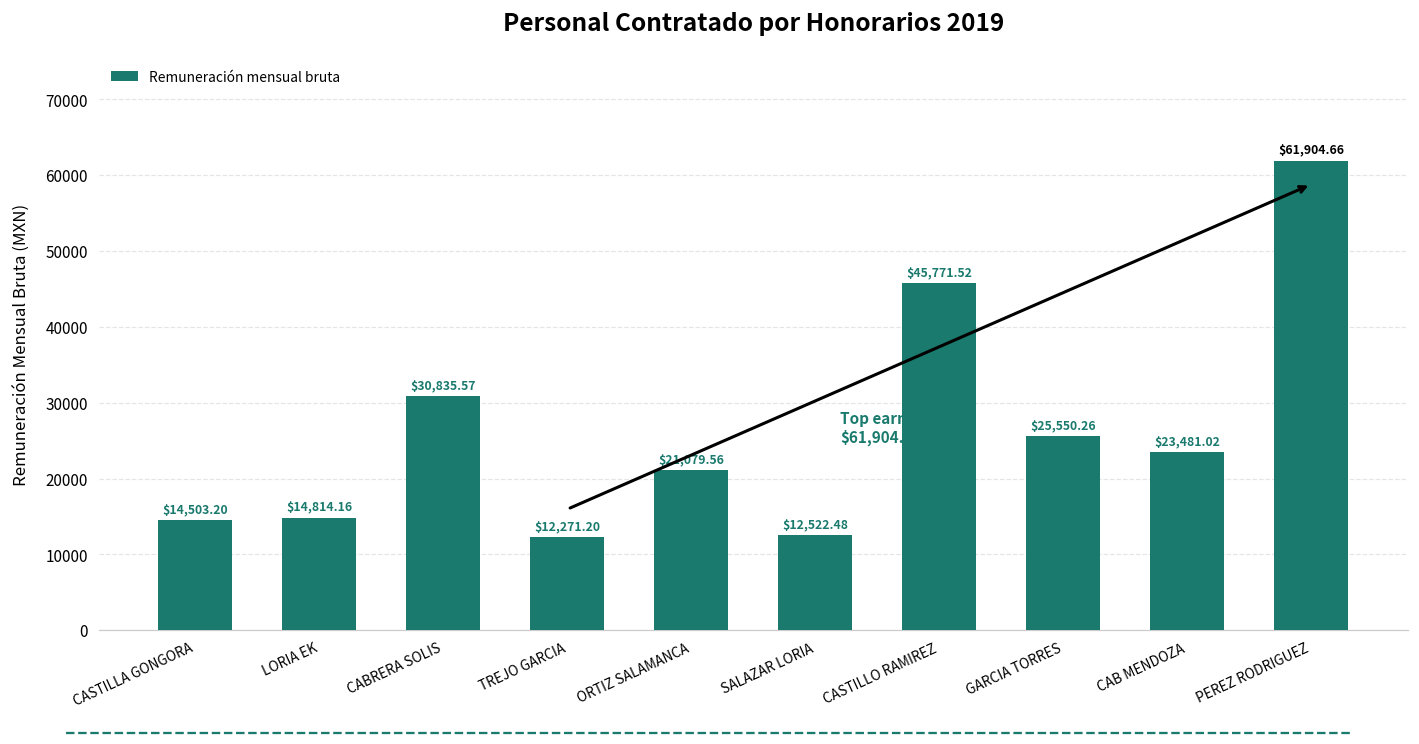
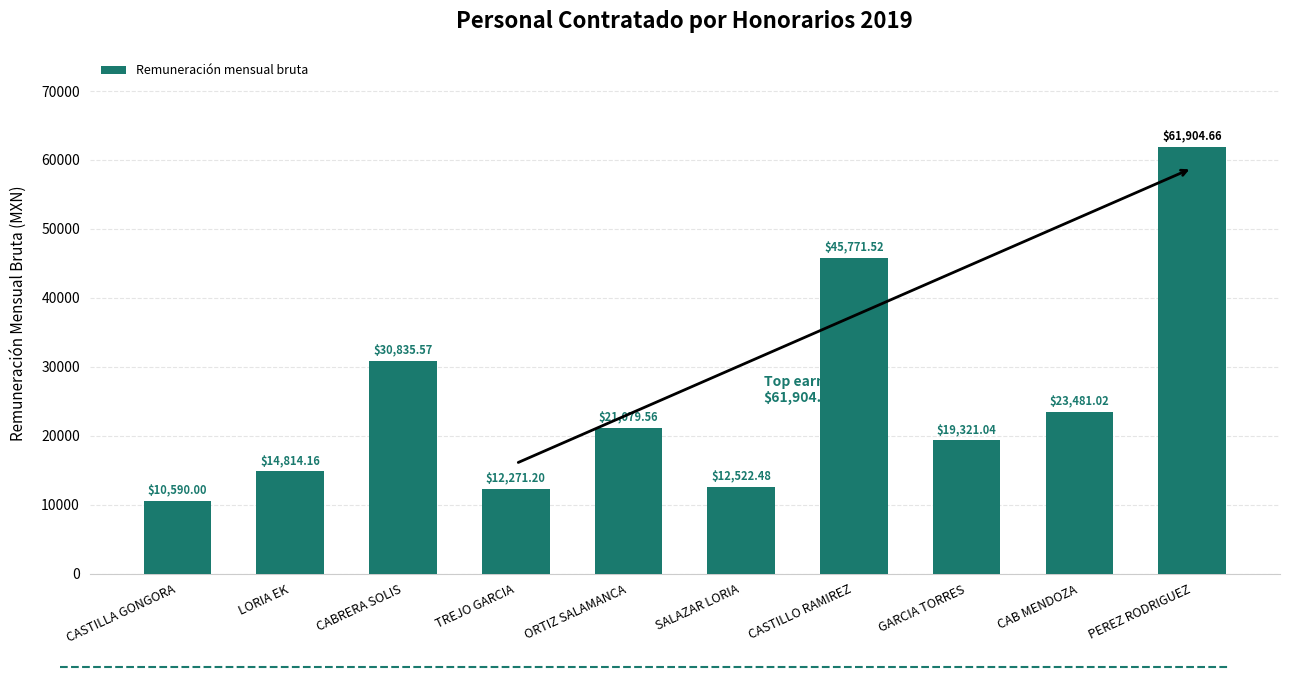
CASTILLA GONGORA: $14,503.20 -> $10,590.00
GARCIA TORRES: $25,550.26 -> $19,321.04
